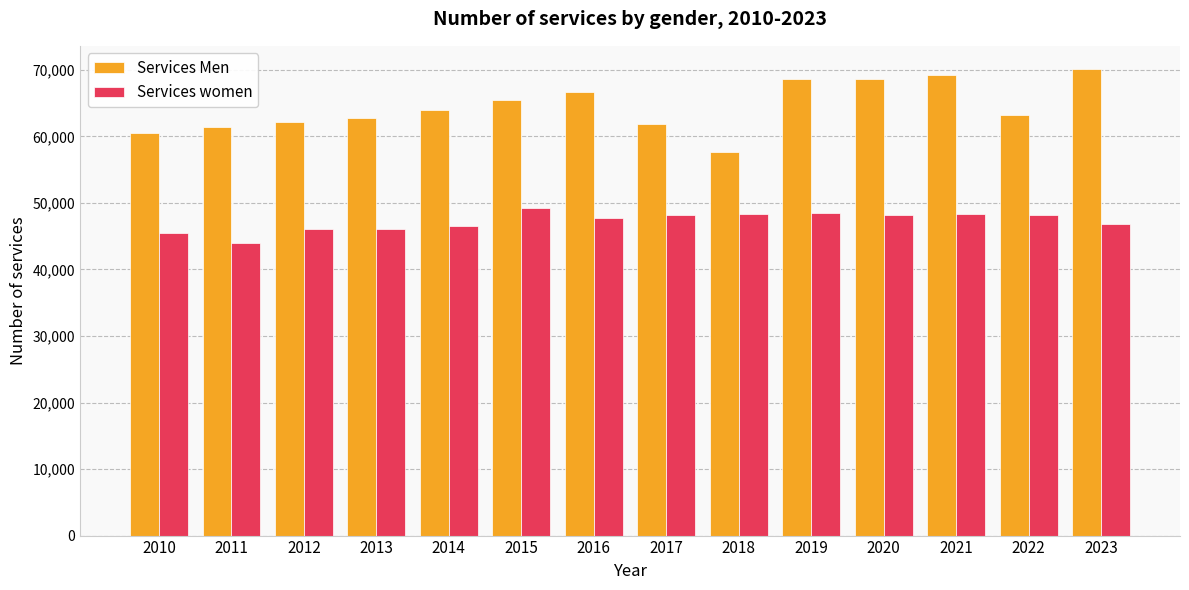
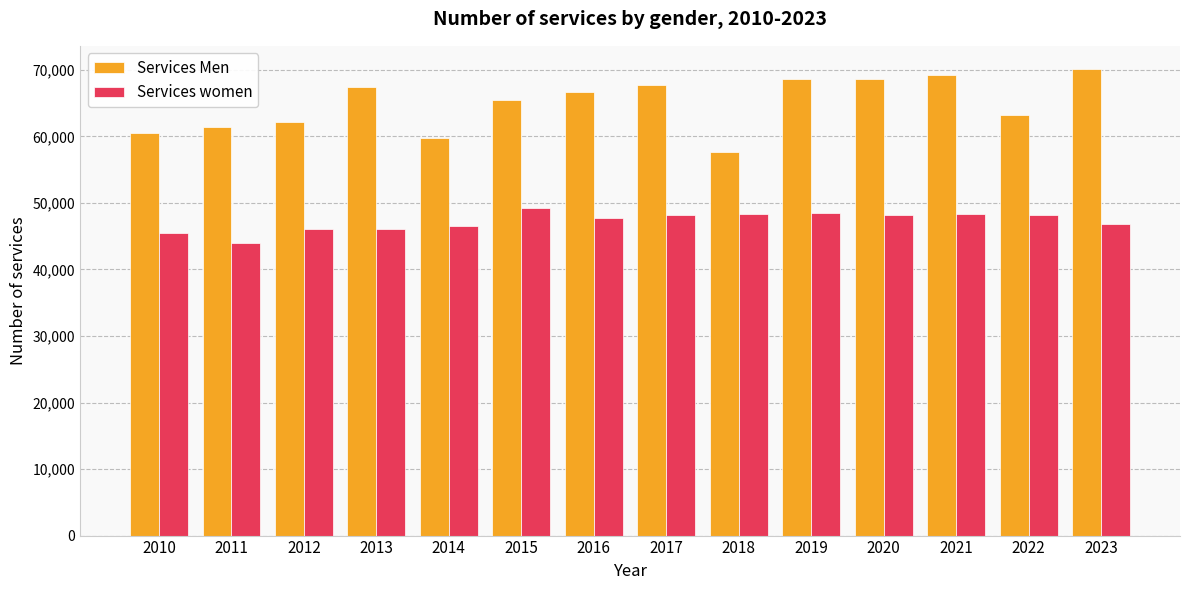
Services Men, 2013: 63,000 -> 67,000
Services Men, 2014: 64,000 -> 60,000
Services Men, 2017: 62,000 -> 68,000
